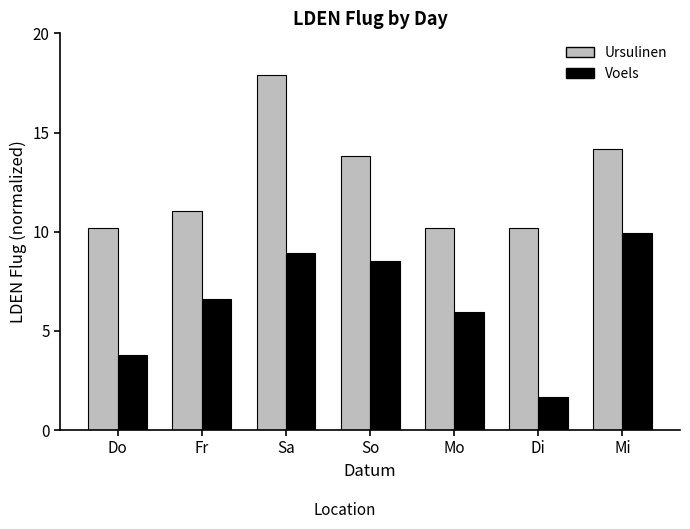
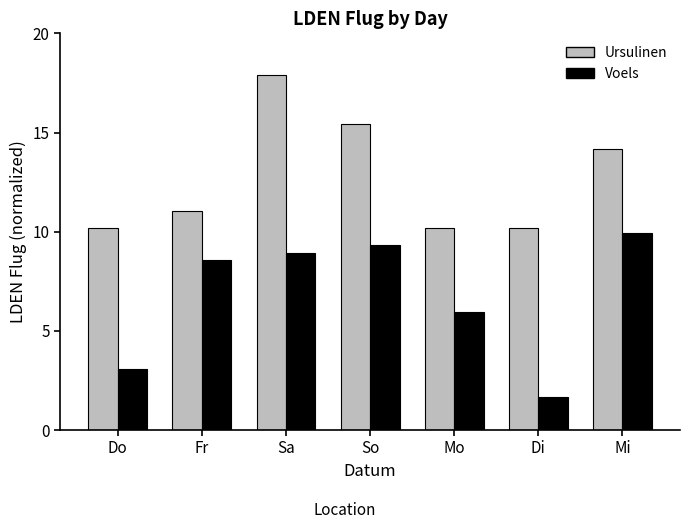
Voels, Do: 3.8 -> 3.1
Voels, Fr: 6.6 -> 8.6
Ursulinen, So: 13.8 -> 15.4
Voels, So: 8.5 -> 9.3
